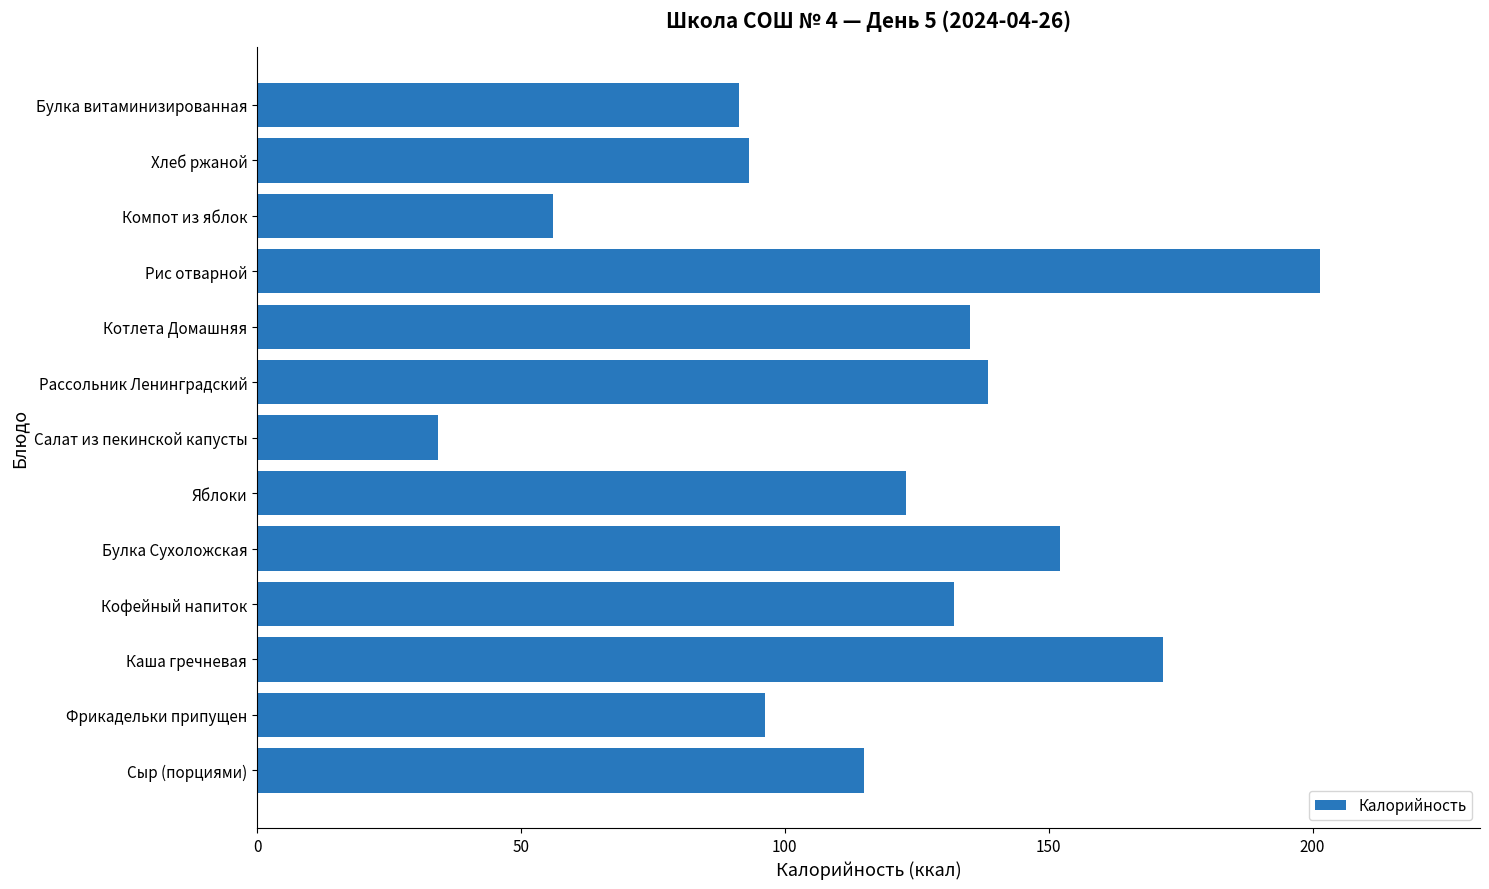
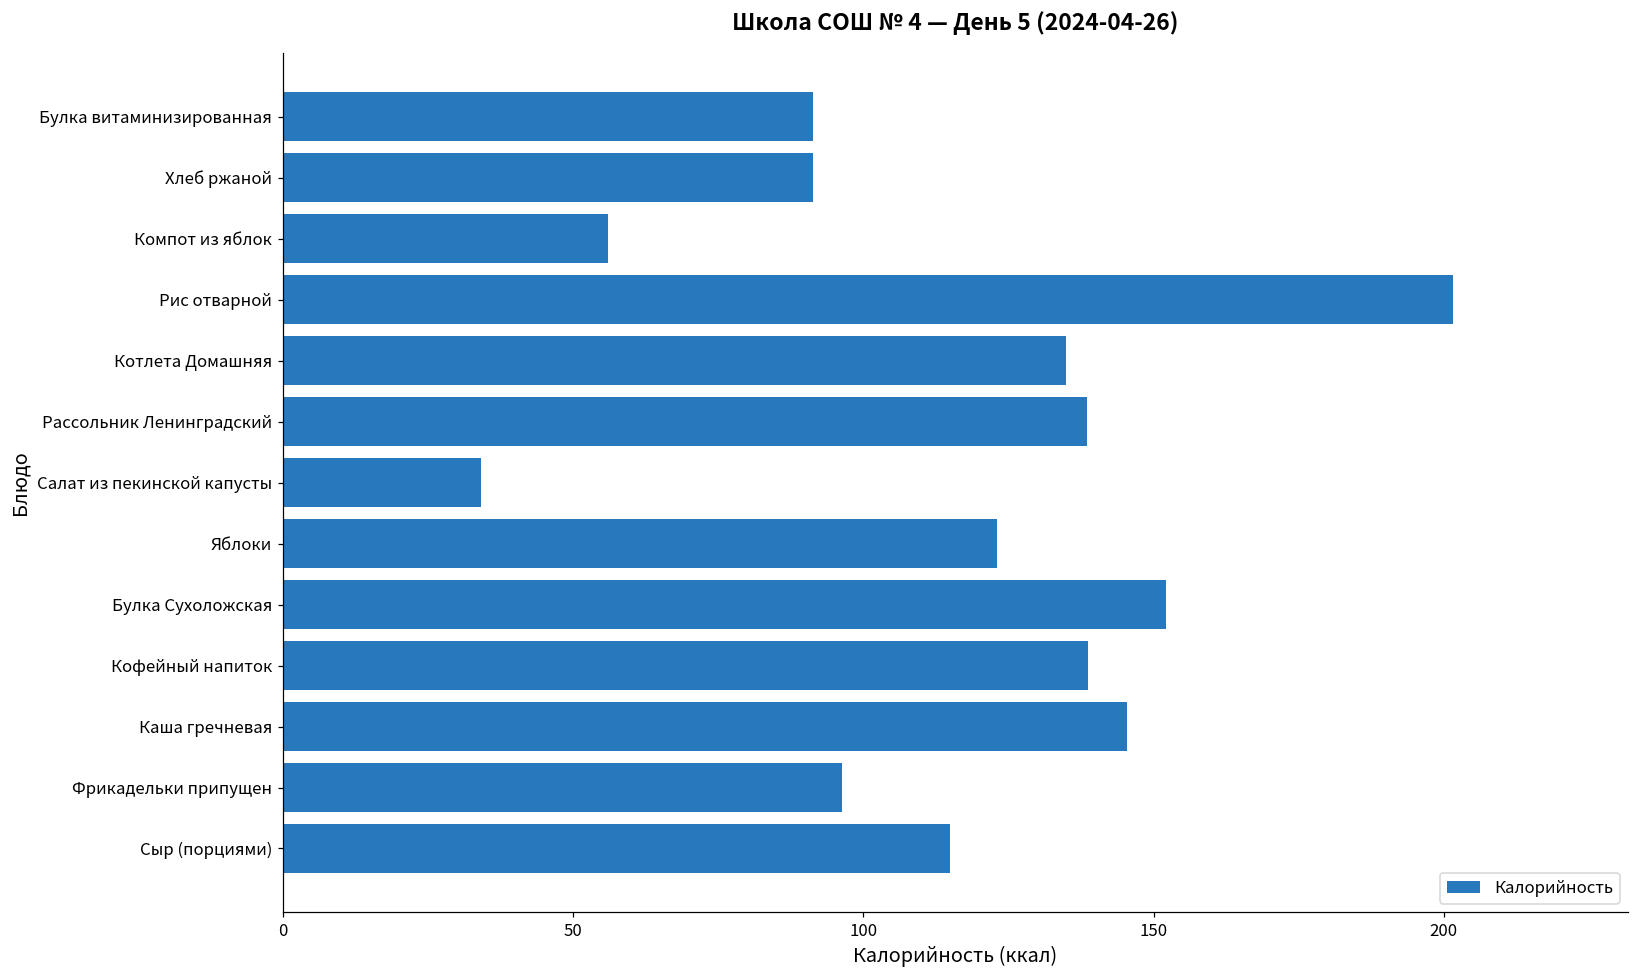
Хлеб ржаной: 93 -> 91
Кофейный напиток: 132 -> 139
Каша гречневая: 172 -> 145
